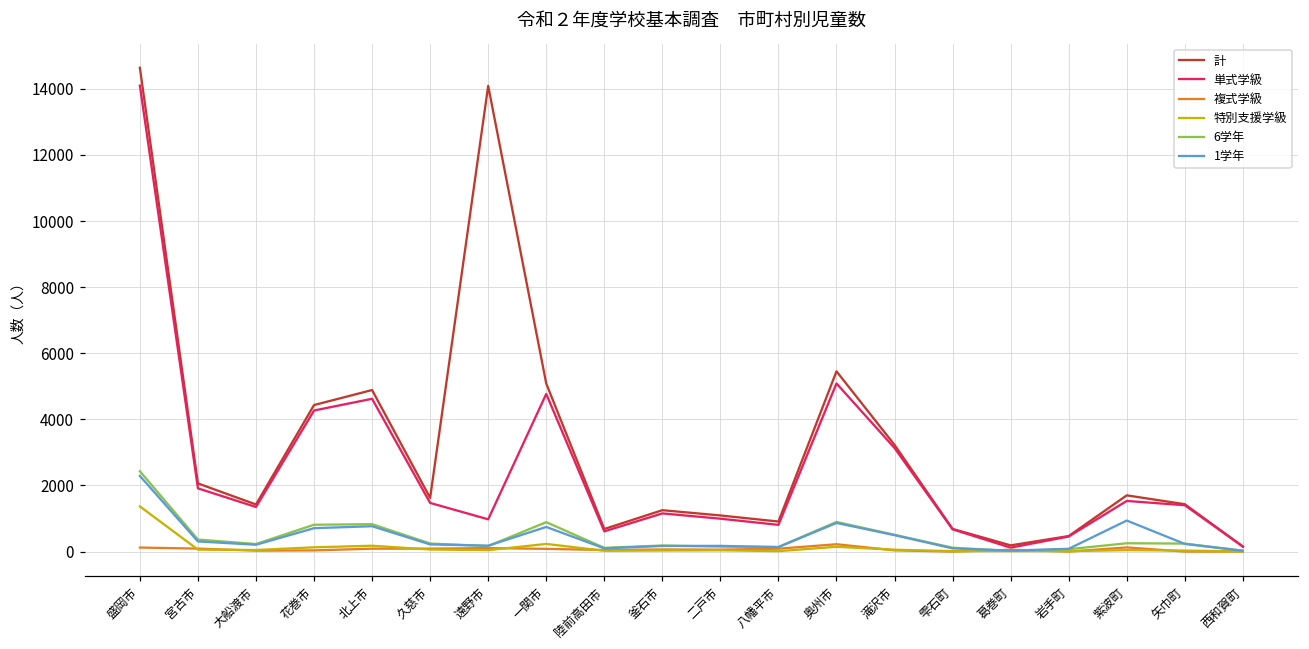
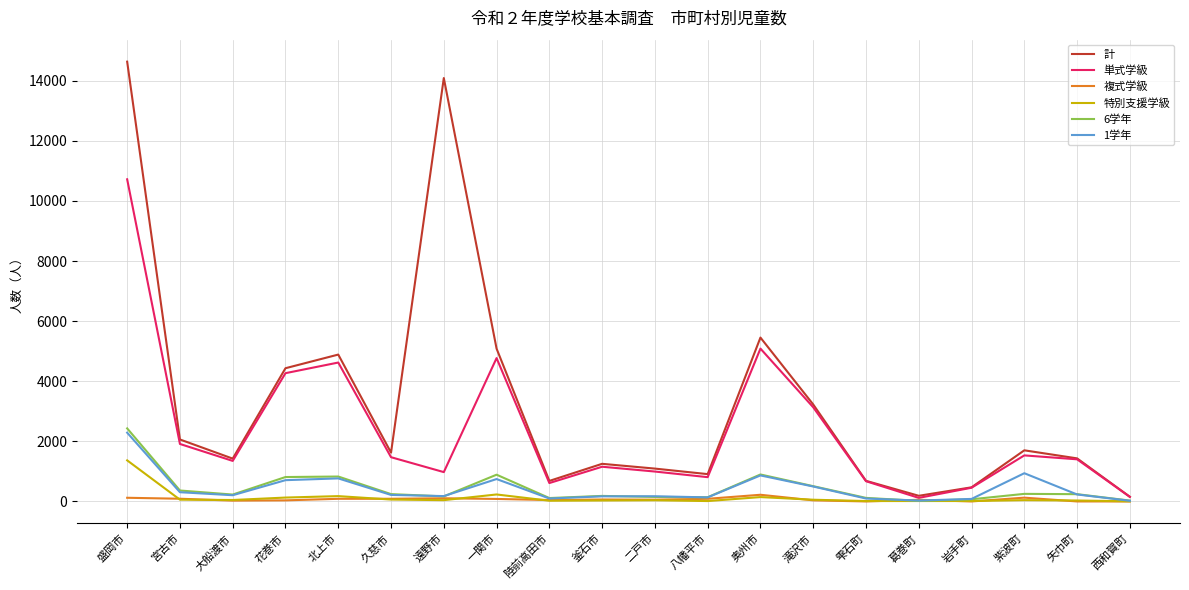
単式学級, 盛岡市: 14100 -> 10700
